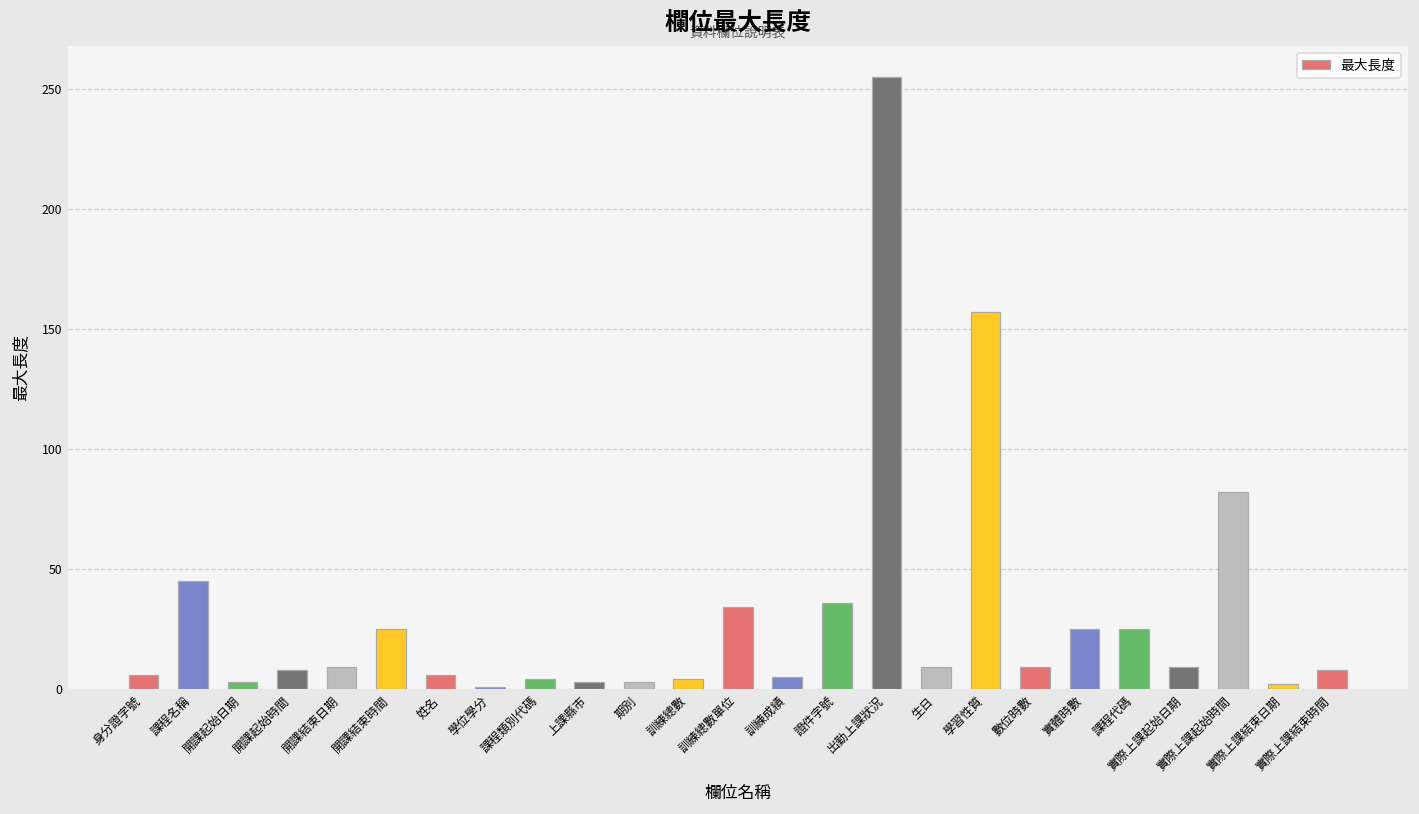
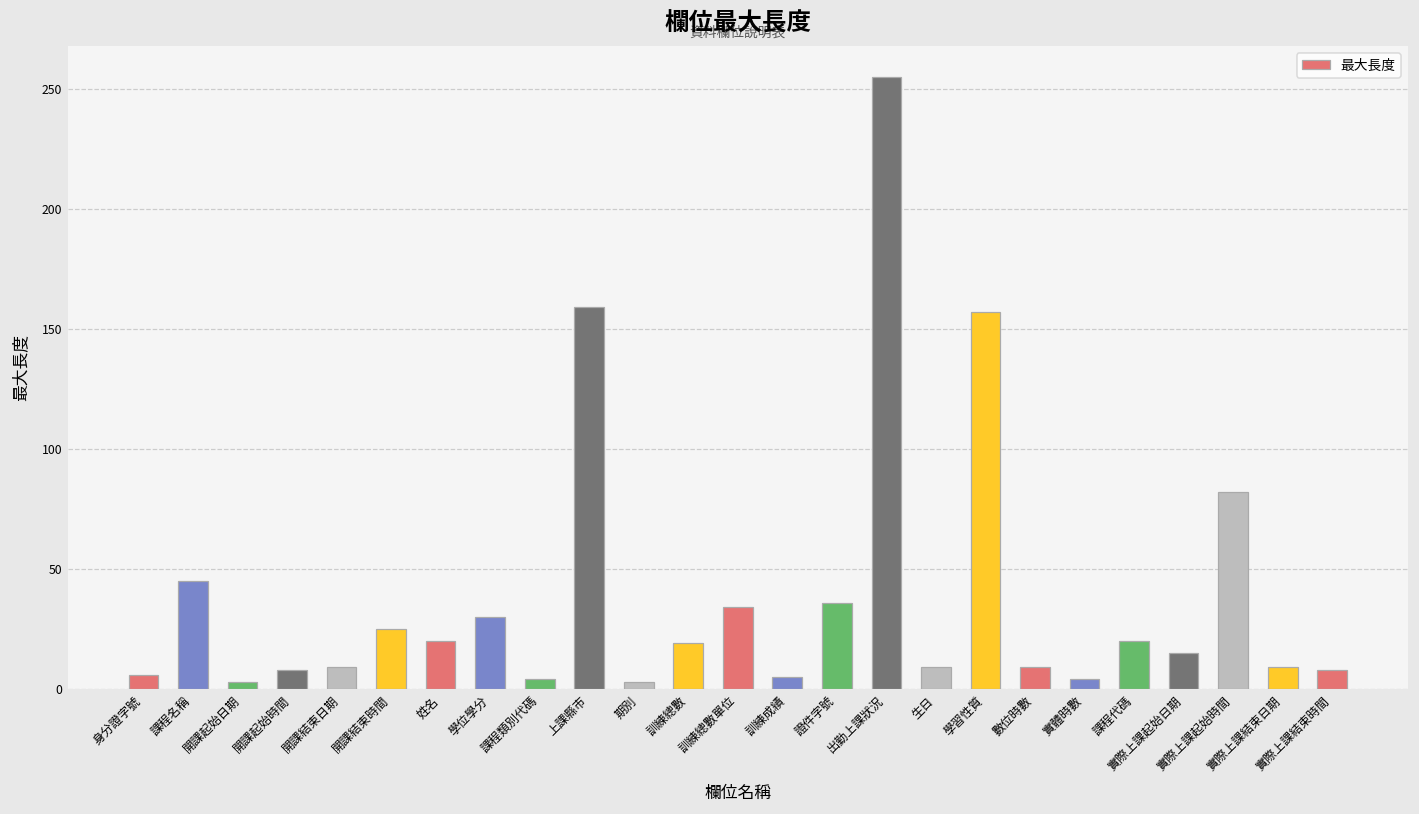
姓名: 6 -> 20
學位學分: 1 -> 30
上課縣市: 3 -> 159
訓練總數: 4 -> 19
實體時數: 25 -> 4
課程代碼: 25 -> 20
實際上課起始日期: 9 -> 15
實際上課結束日期: 2 -> 9
